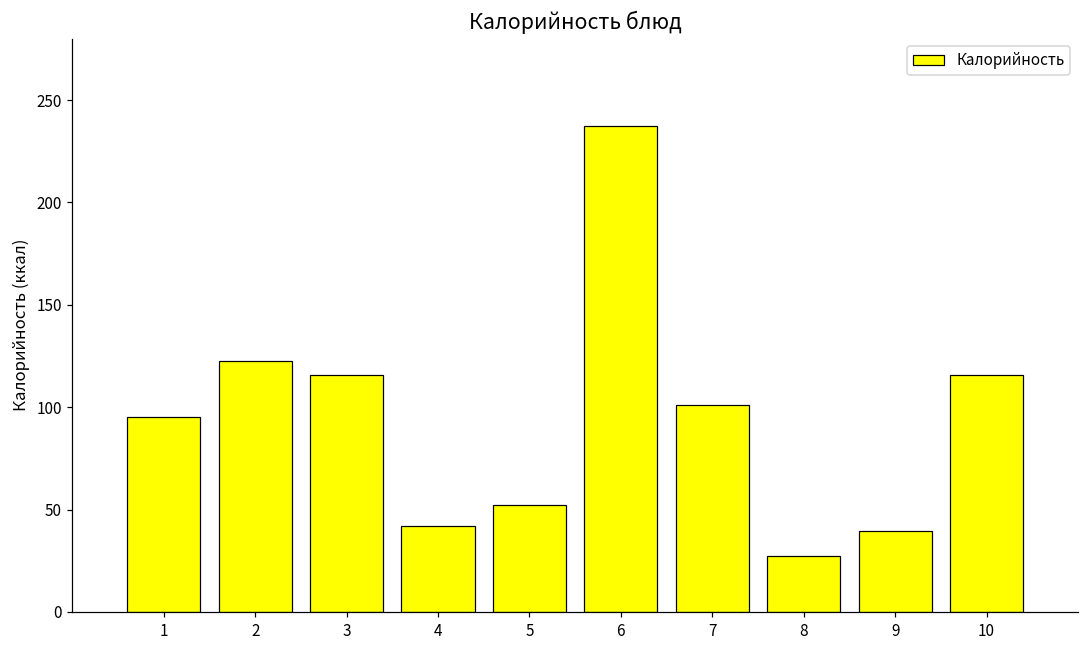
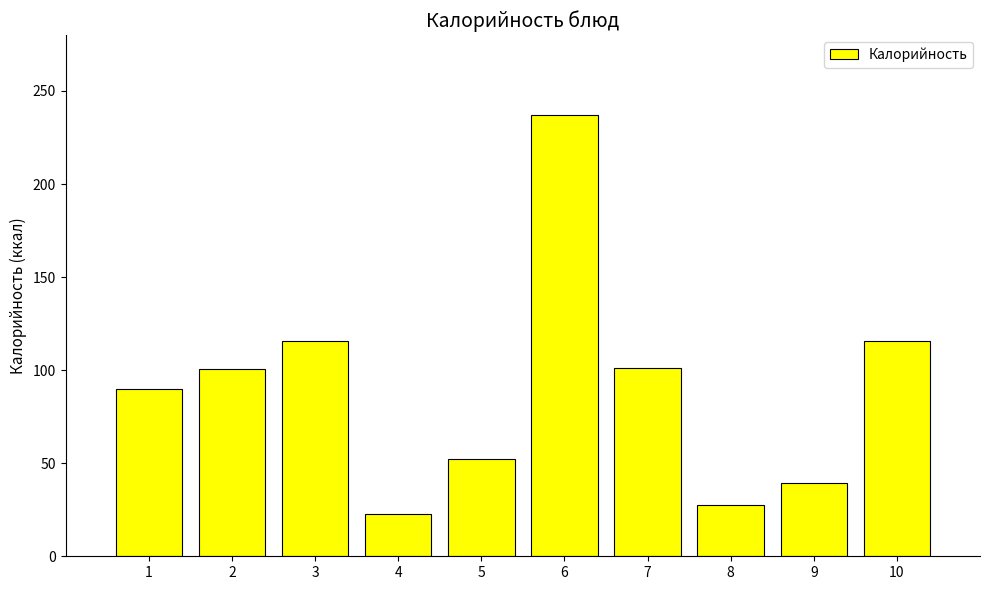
1: 95 -> 90
2: 122 -> 100
4: 42 -> 23
